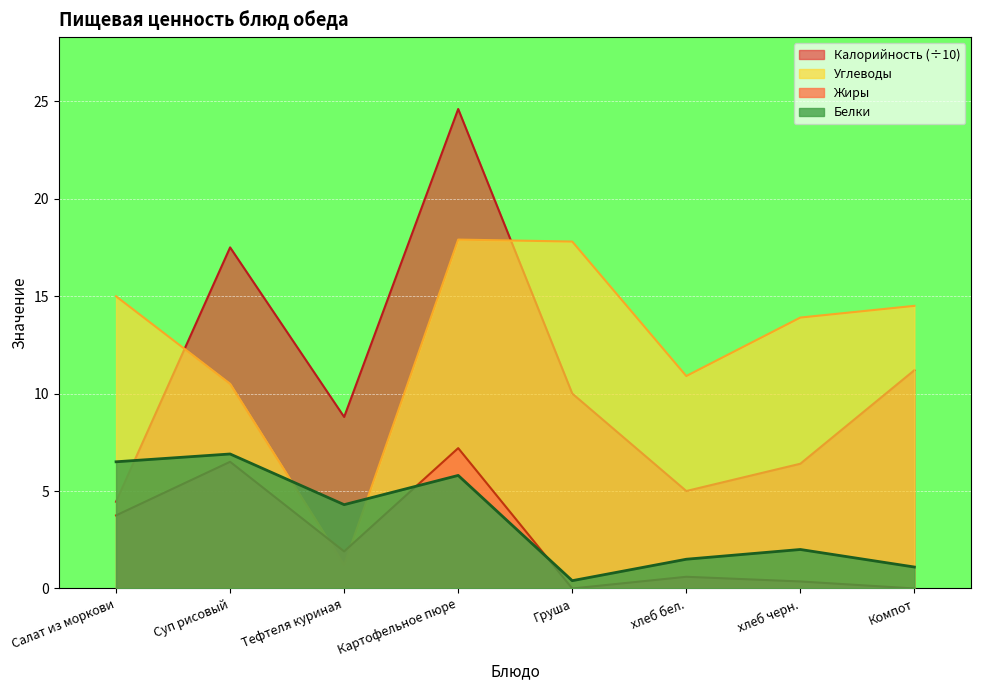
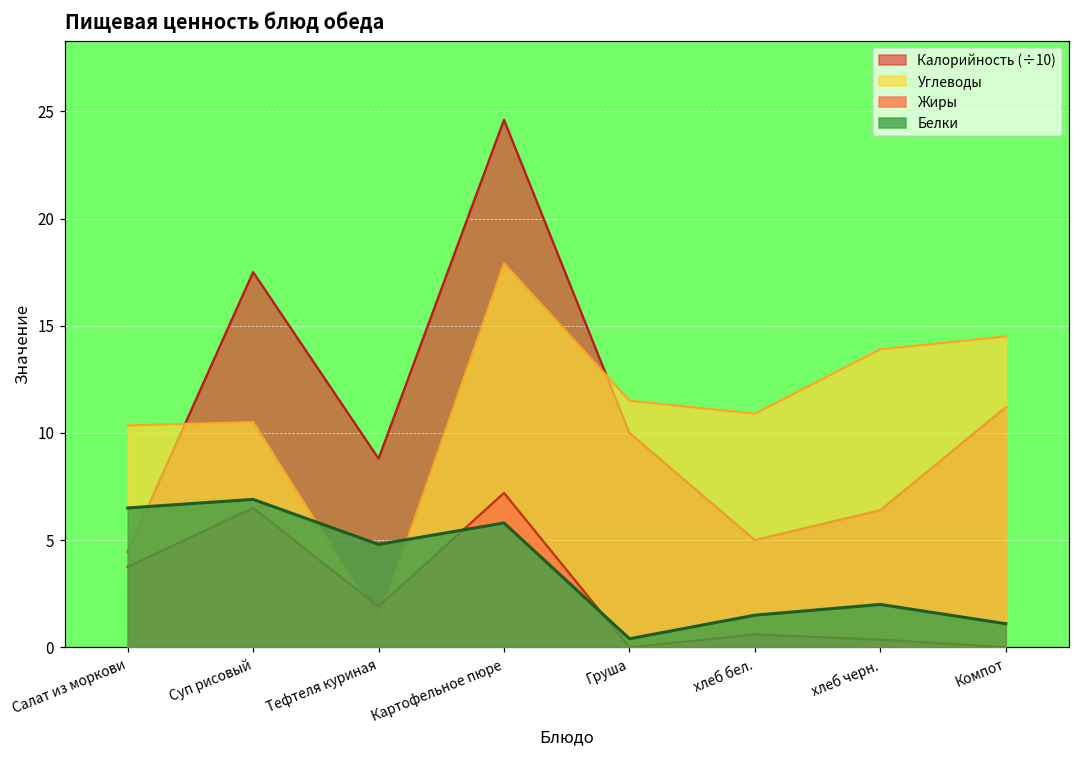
Углеводы, Салат из моркови: 15.0 -> 10.4
Белки, Тефтеля куриная: 4.3 -> 4.8
Углеводы, Груша: 17.8 -> 11.5
